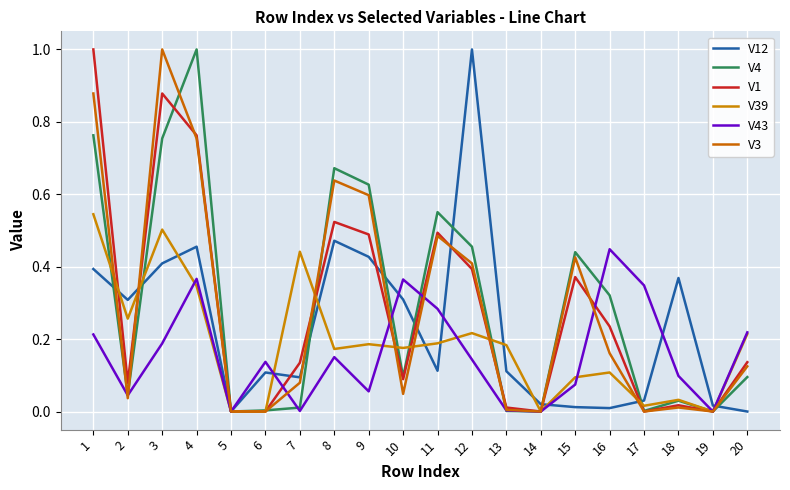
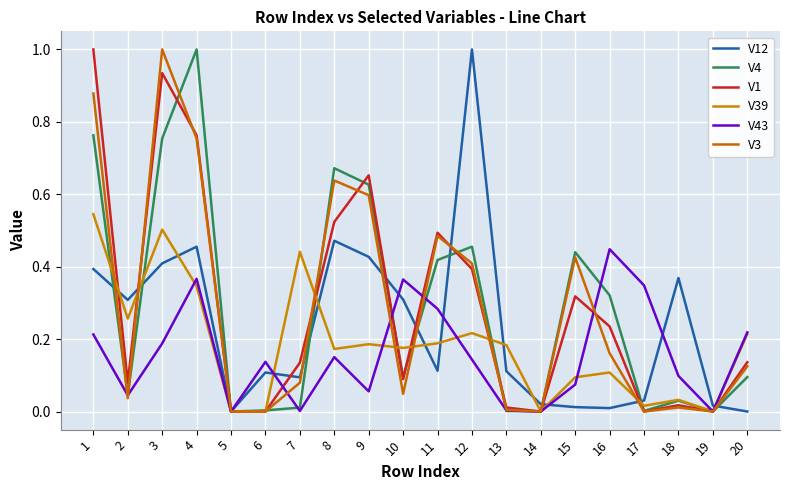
V1, 3: 0.88 -> 0.93
V1, 9: 0.49 -> 0.65
V4, 11: 0.55 -> 0.42
V1, 15: 0.37 -> 0.32
